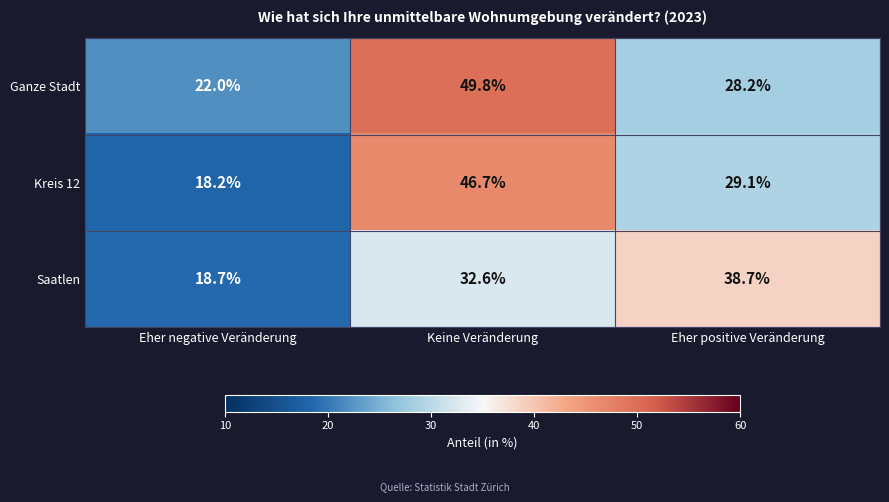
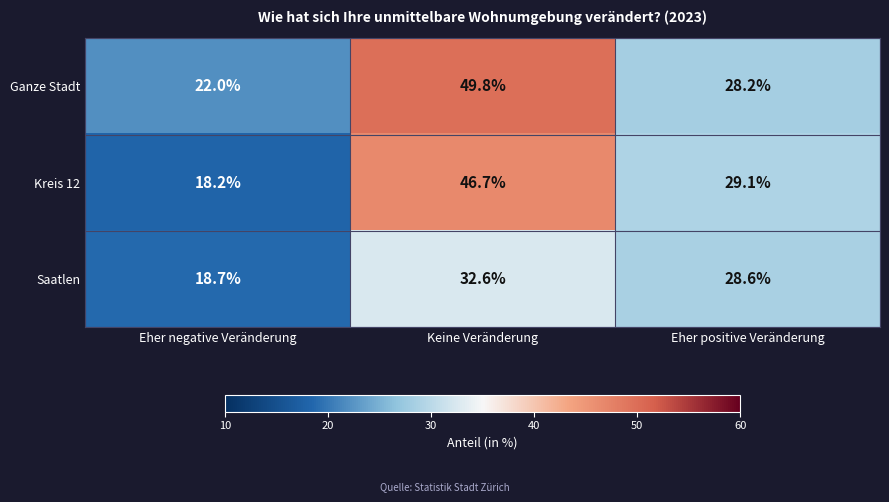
Saatlen, Eher positive Veränderung: 38.7% -> 28.6%
